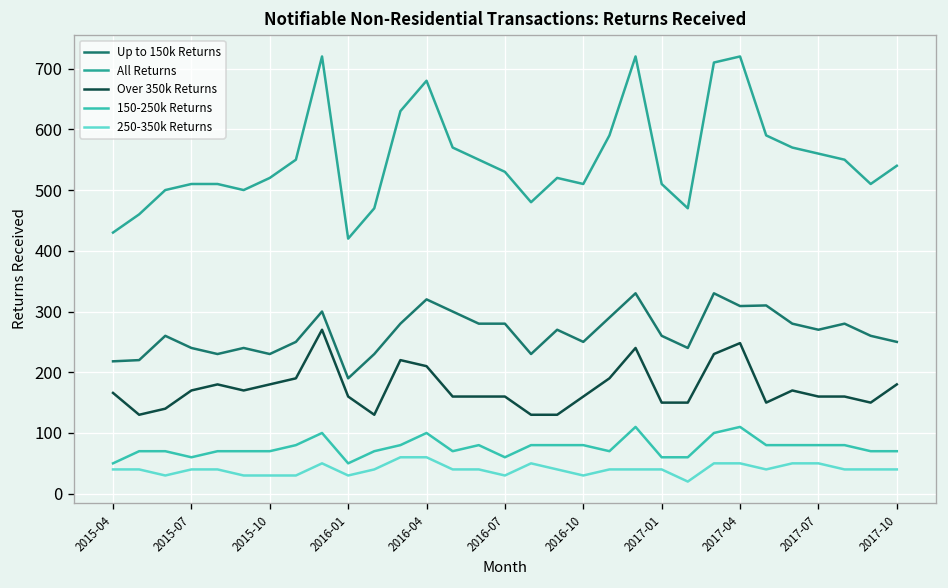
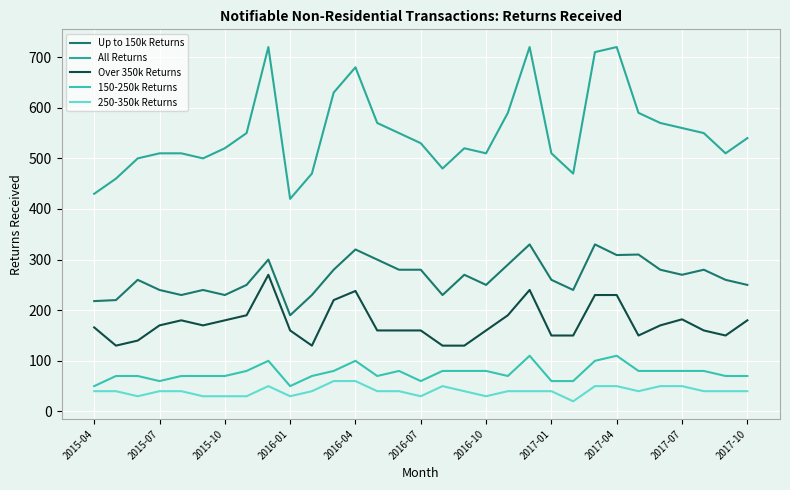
Over 350k Returns, 2016-04: 210 -> 240
Over 350k Returns, 2017-04: 250 -> 230
Over 350k Returns, 2017-07: 160 -> 180
